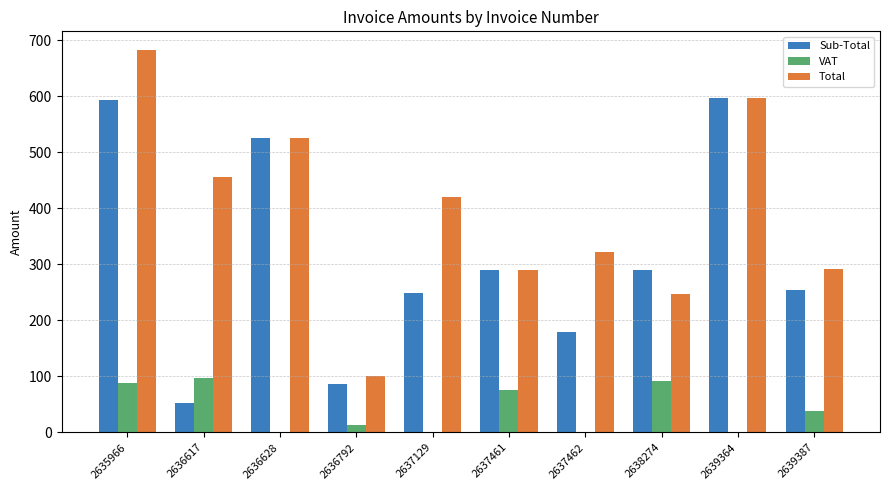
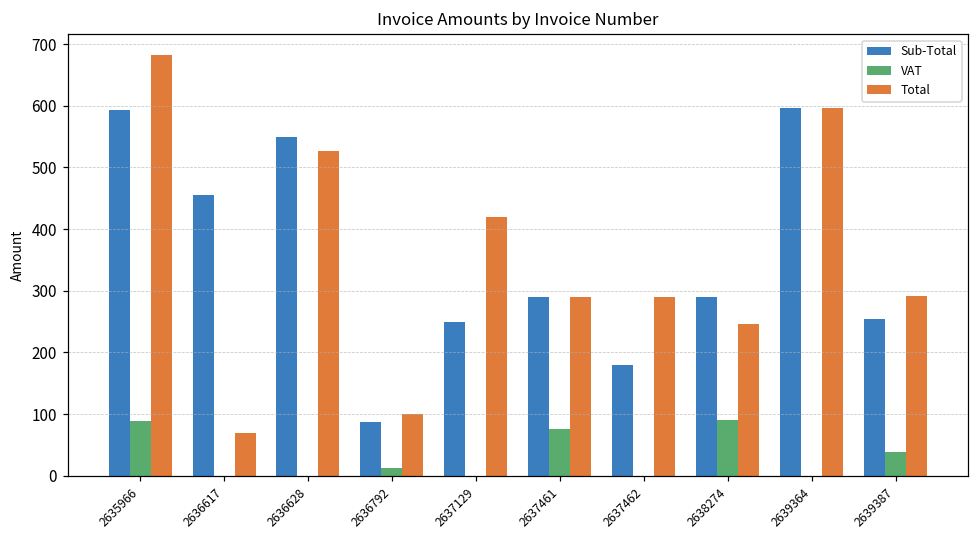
Sub-Total, 2636617: 50 -> 460
VAT, 2636617: 100 -> 0
Total, 2636617: 460 -> 70
Sub-Total, 2636628: 530 -> 550
Total, 2637462: 320 -> 290
